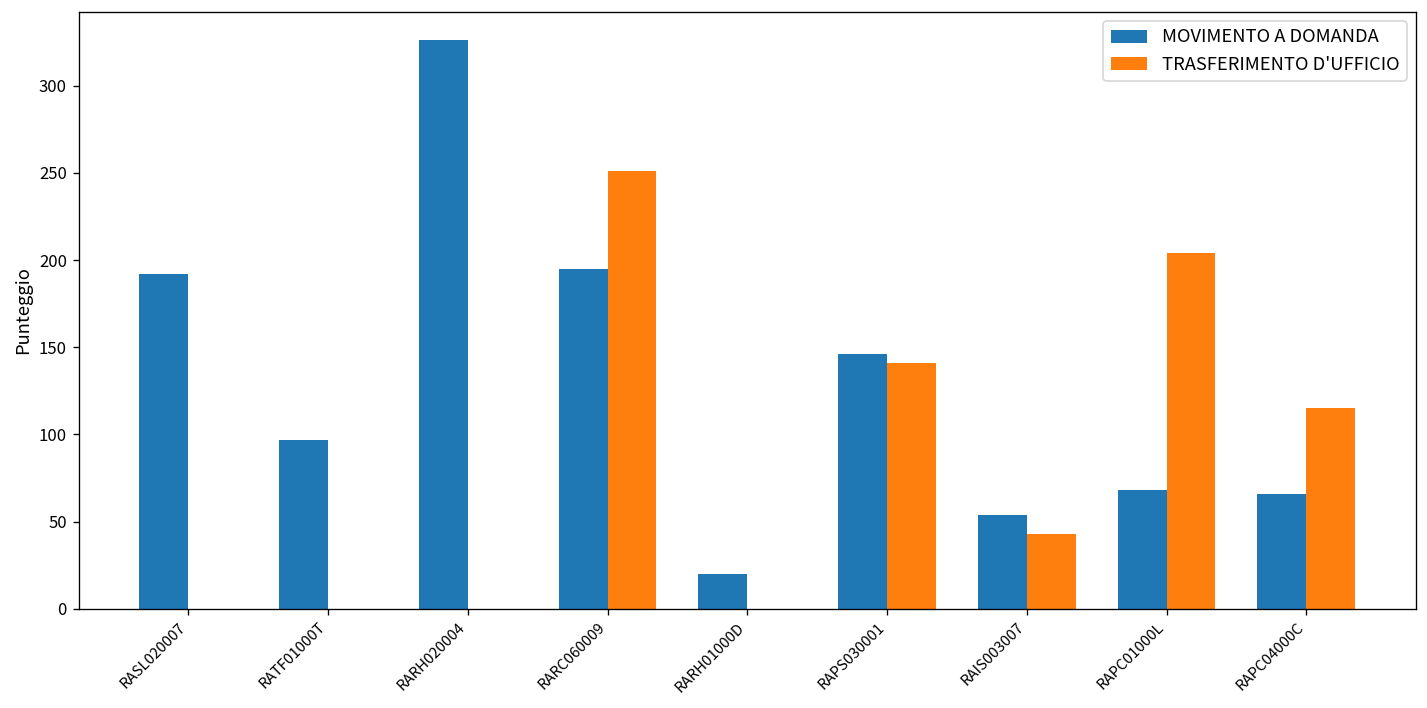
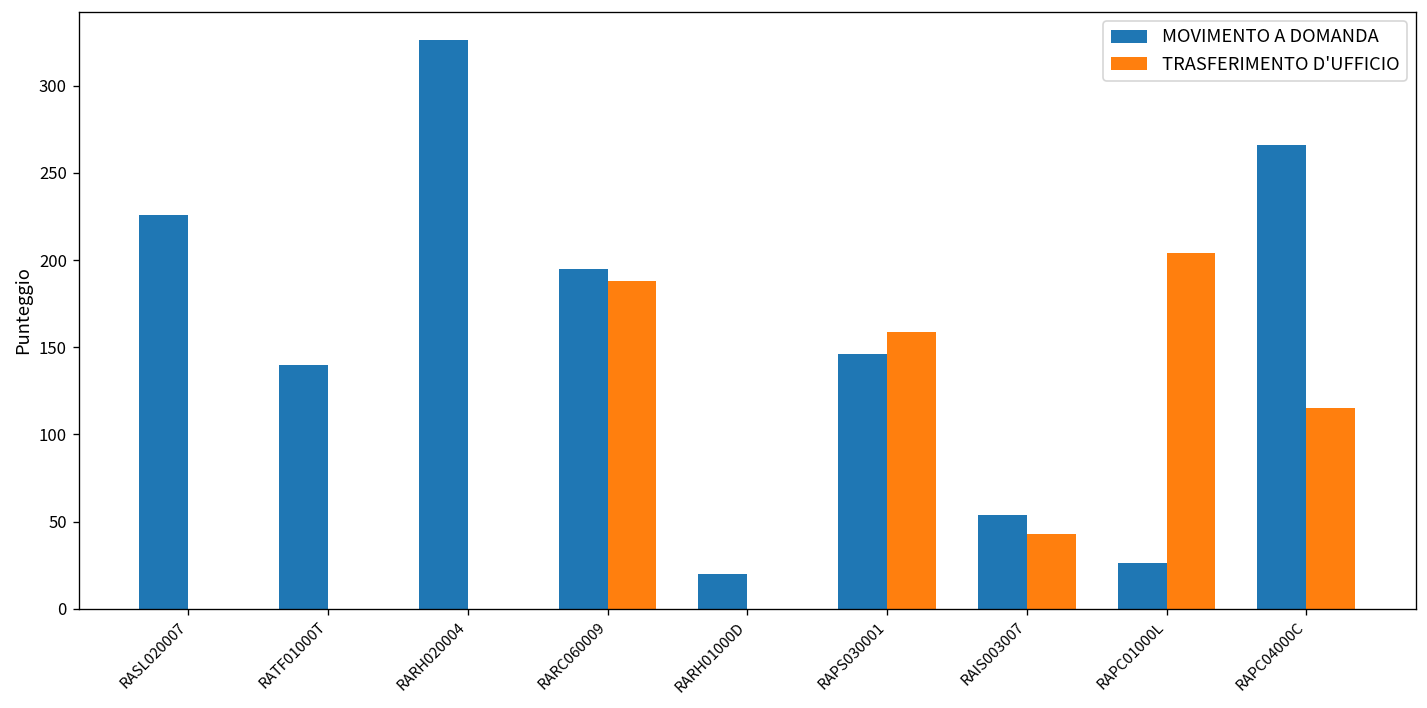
MOVIMENTO A DOMANDA, RASL020007: 192 -> 226
MOVIMENTO A DOMANDA, RATF01000T: 97 -> 140
TRASFERIMENTO D'UFFICIO, RARC060009: 251 -> 188
TRASFERIMENTO D'UFFICIO, RAPS030001: 141 -> 159
MOVIMENTO A DOMANDA, RAPC01000L: 68 -> 26
MOVIMENTO A DOMANDA, RAPC04000C: 66 -> 266
